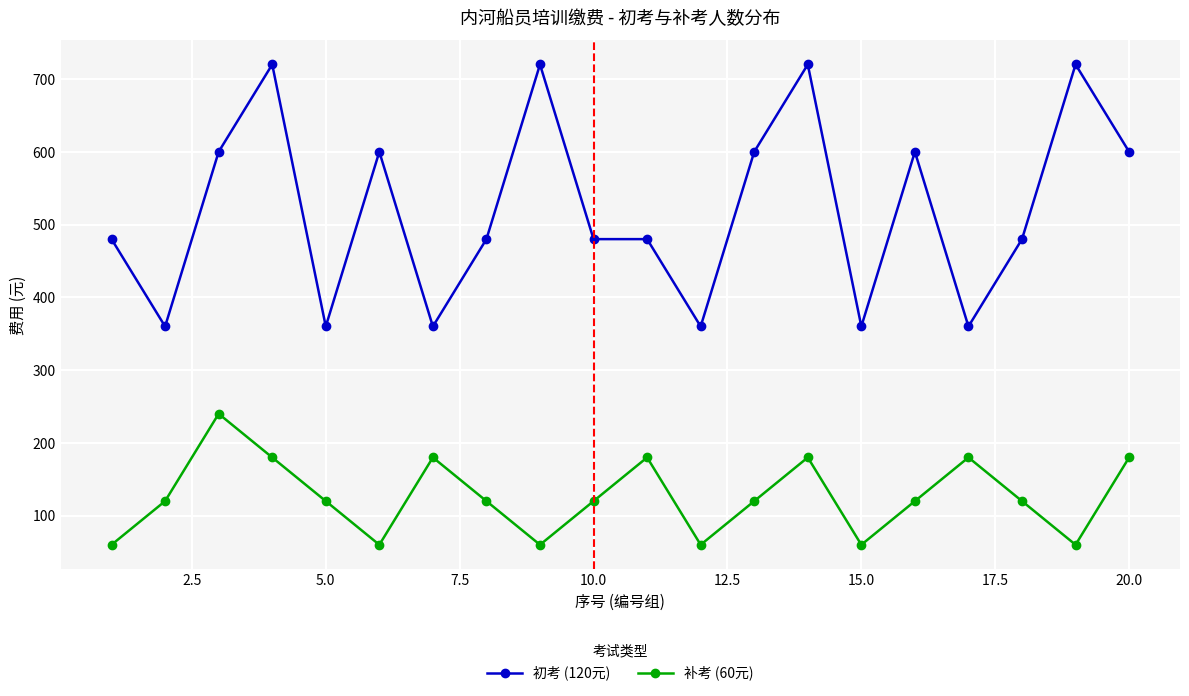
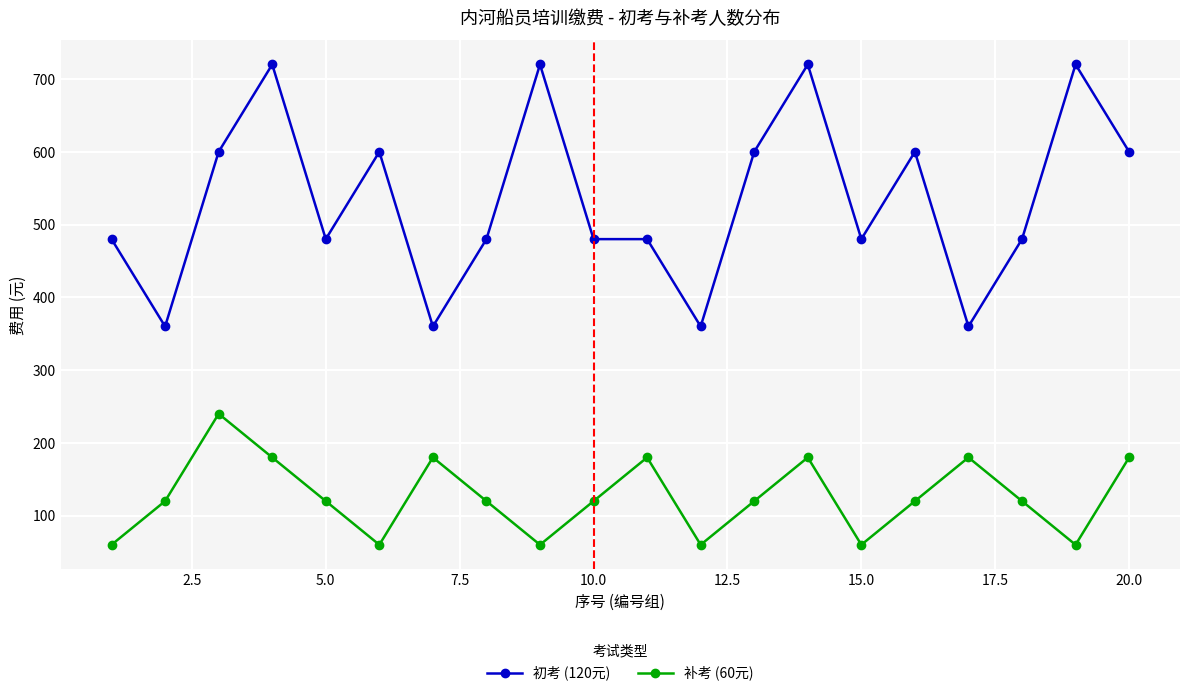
初考 (120元), 5.0: 360 -> 480
初考 (120元), 15.0: 360 -> 480
